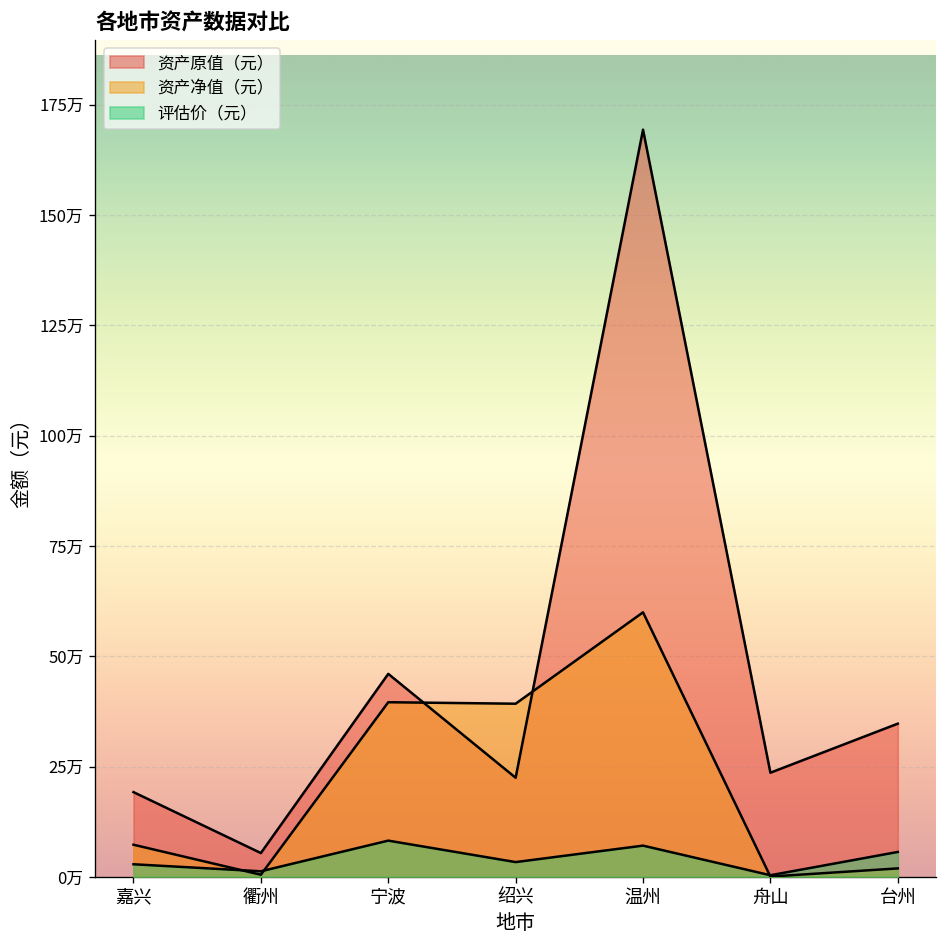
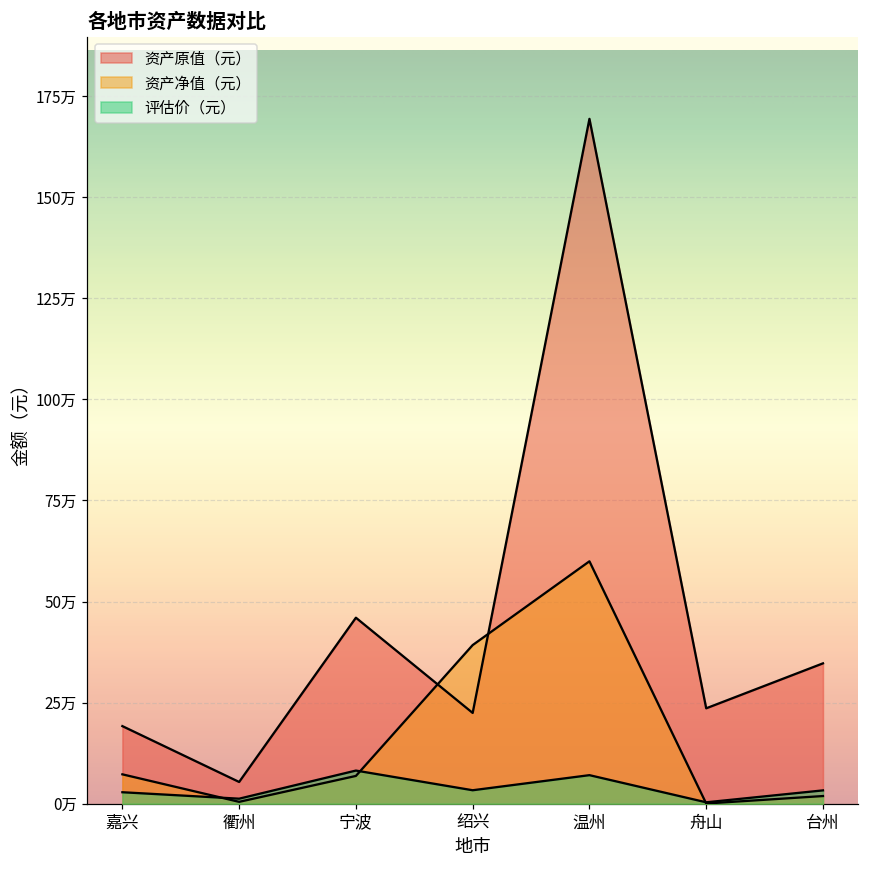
资产净值（元）, 宁波: 40万 -> 7万
评估价（元）, 台州: 6万 -> 3万
